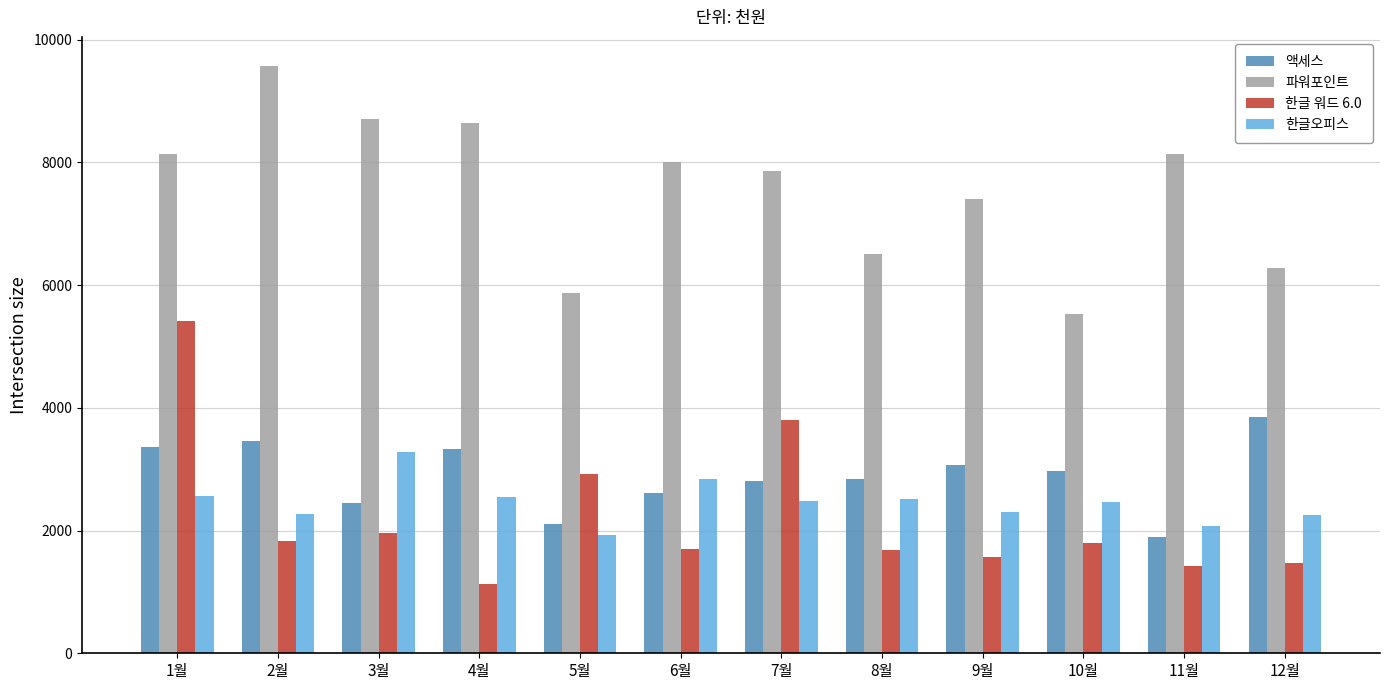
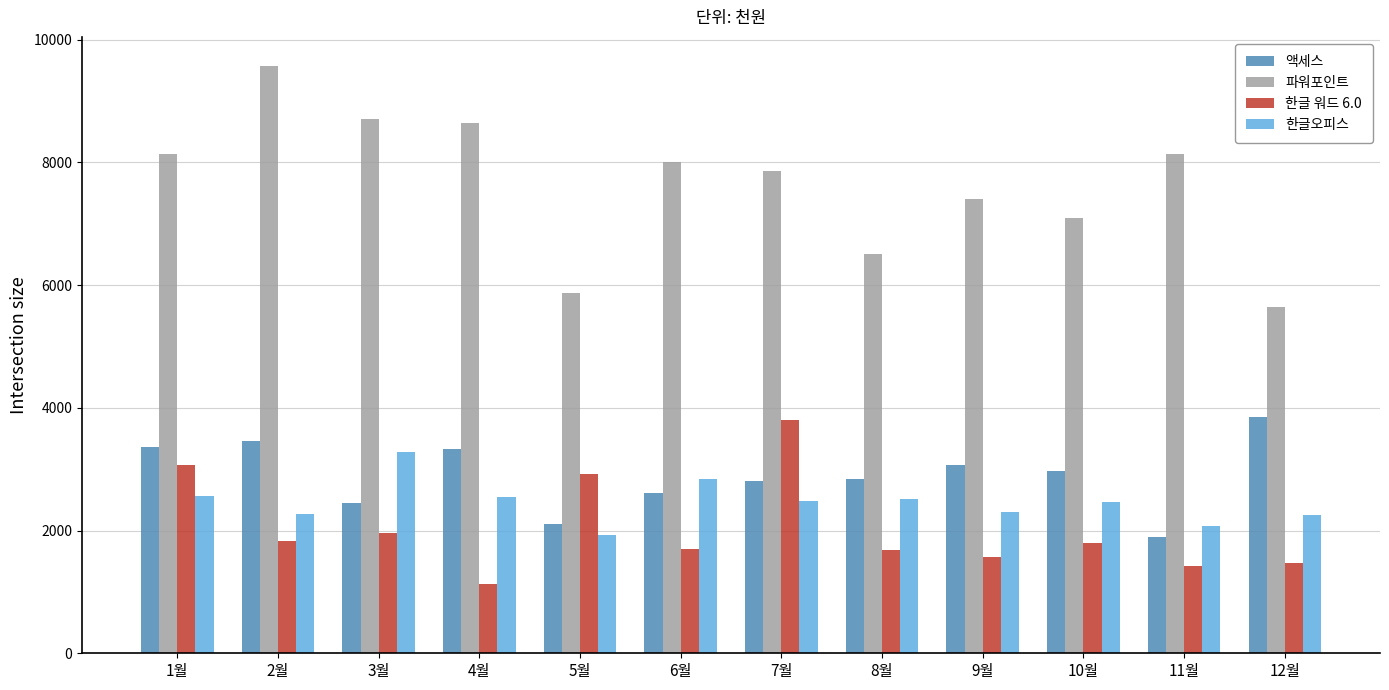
한글 워드 6.0, 1월: 5400 -> 3100
파워포인트, 10월: 5500 -> 7100
파워포인트, 12월: 6300 -> 5600
